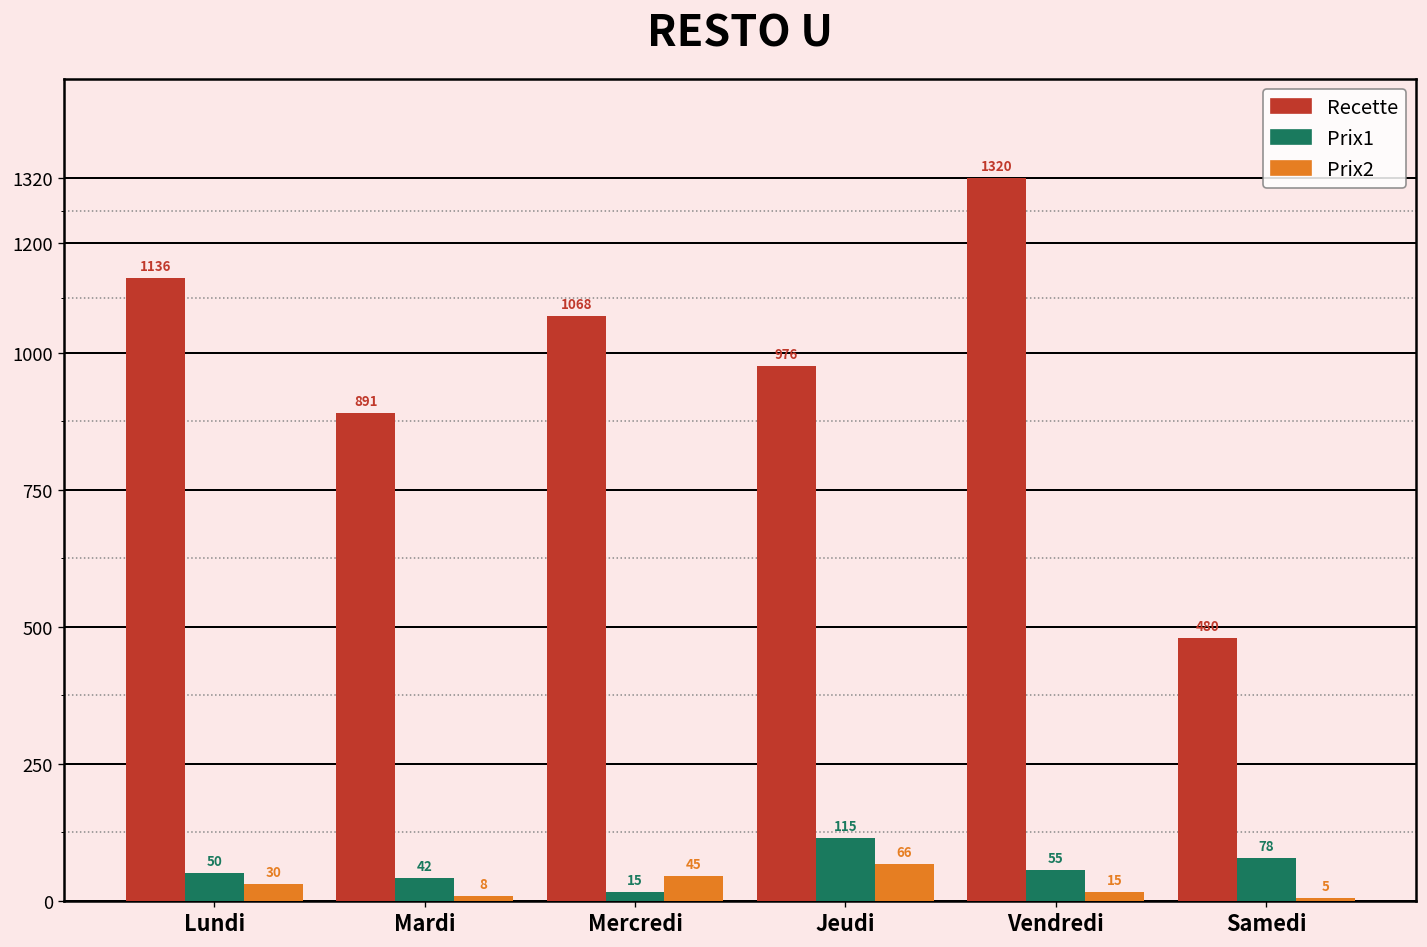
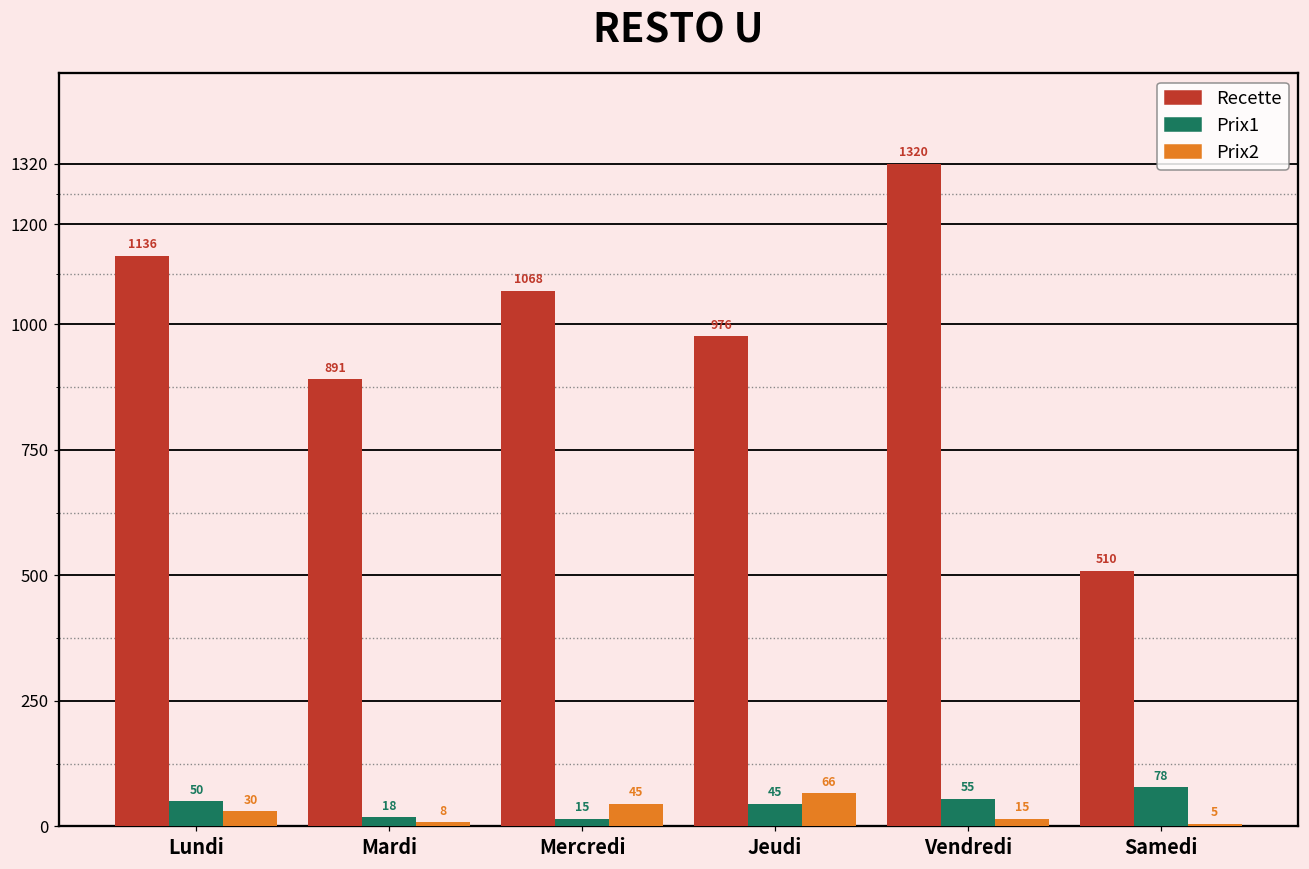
Prix1, Mardi: 42 -> 18
Prix1, Jeudi: 115 -> 45
Recette, Samedi: 480 -> 510
